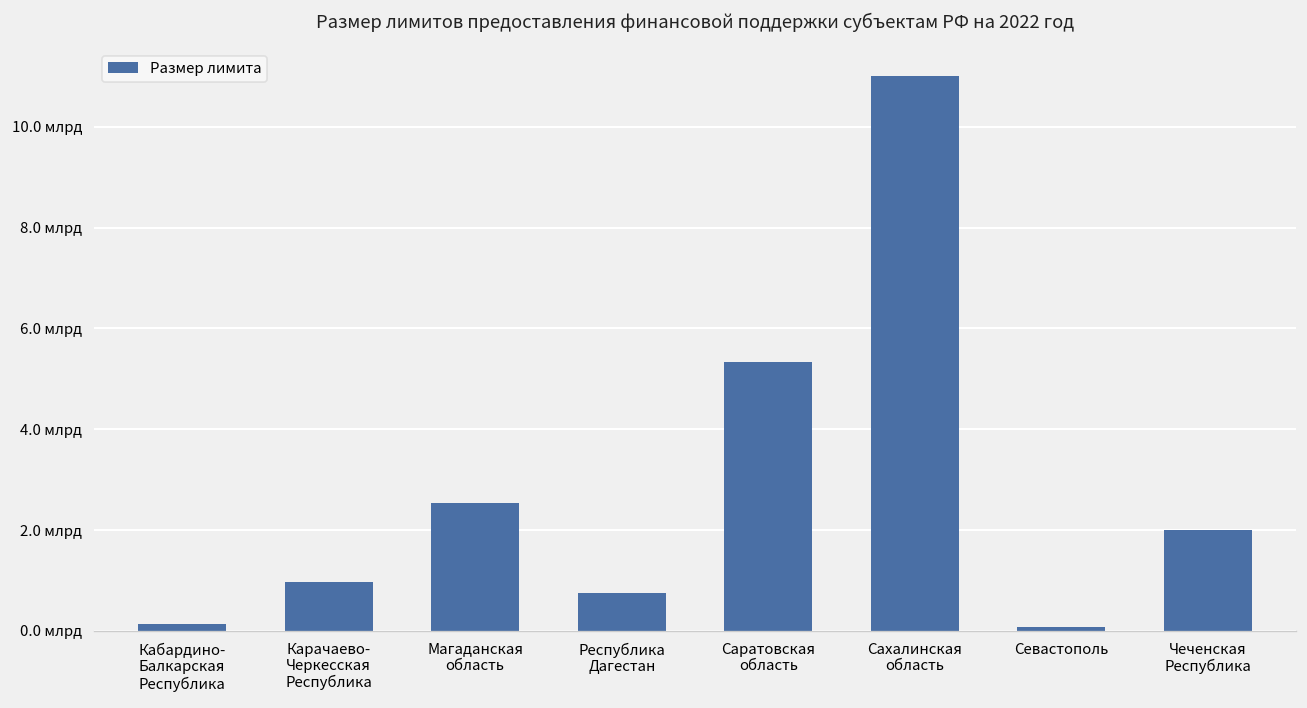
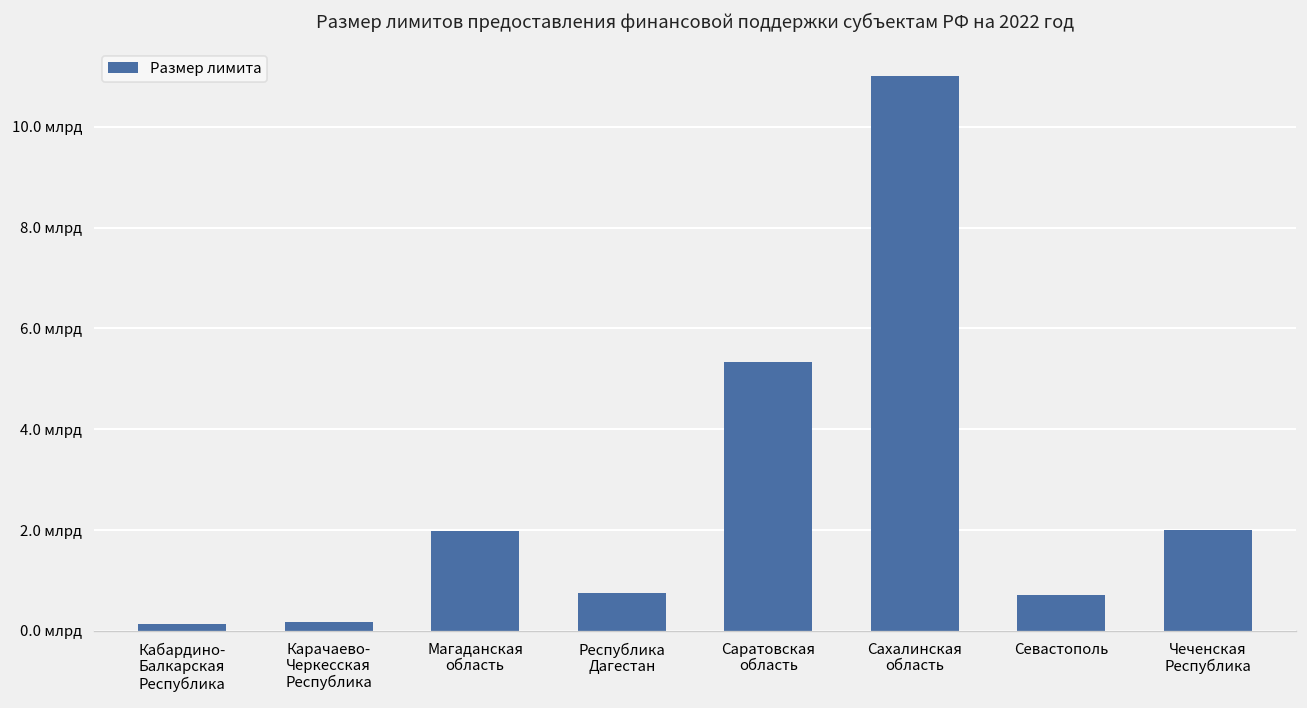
Карачаево- Черкесская Республика: 1.0 млрд -> 0.2 млрд
Магаданская область: 2.5 млрд -> 2.0 млрд
Севастополь: 0.1 млрд -> 0.7 млрд
